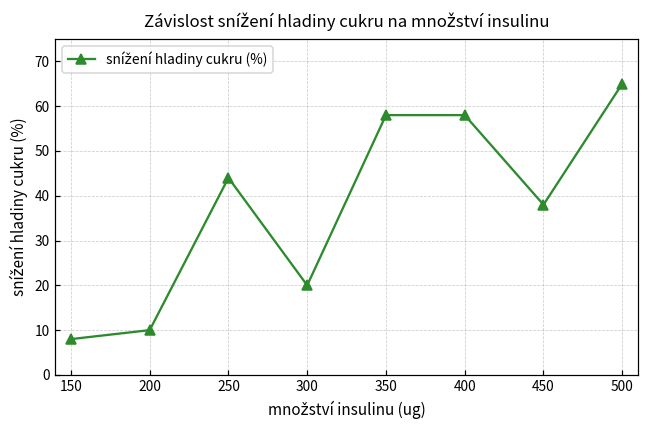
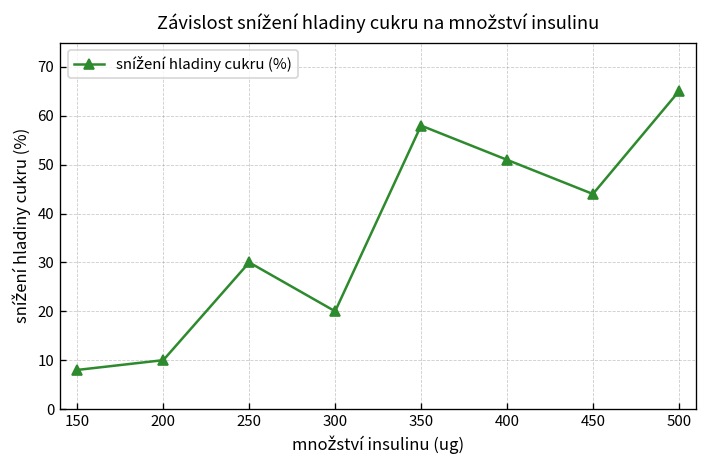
250: 44 -> 30
400: 58 -> 51
450: 38 -> 44
